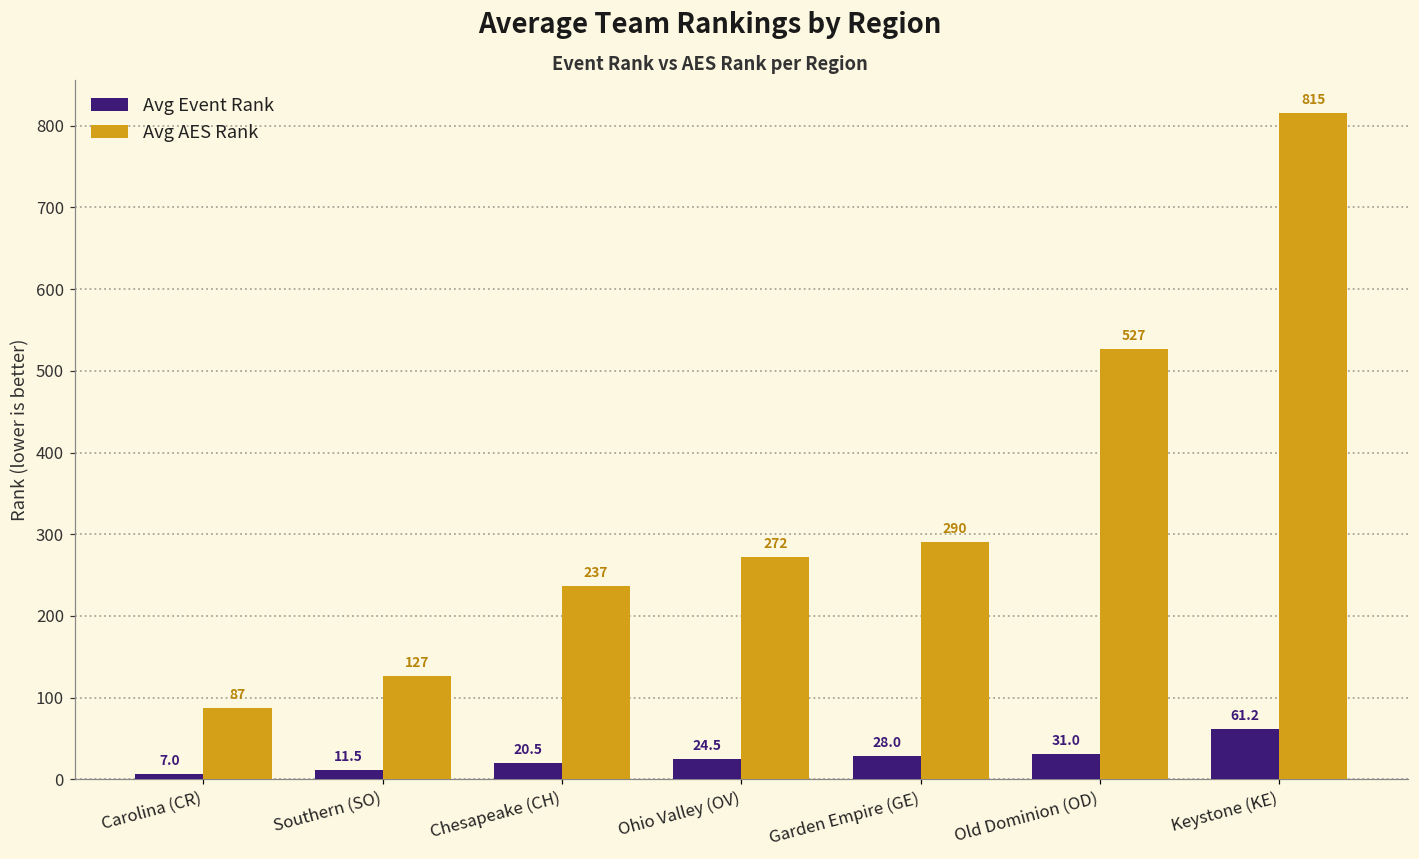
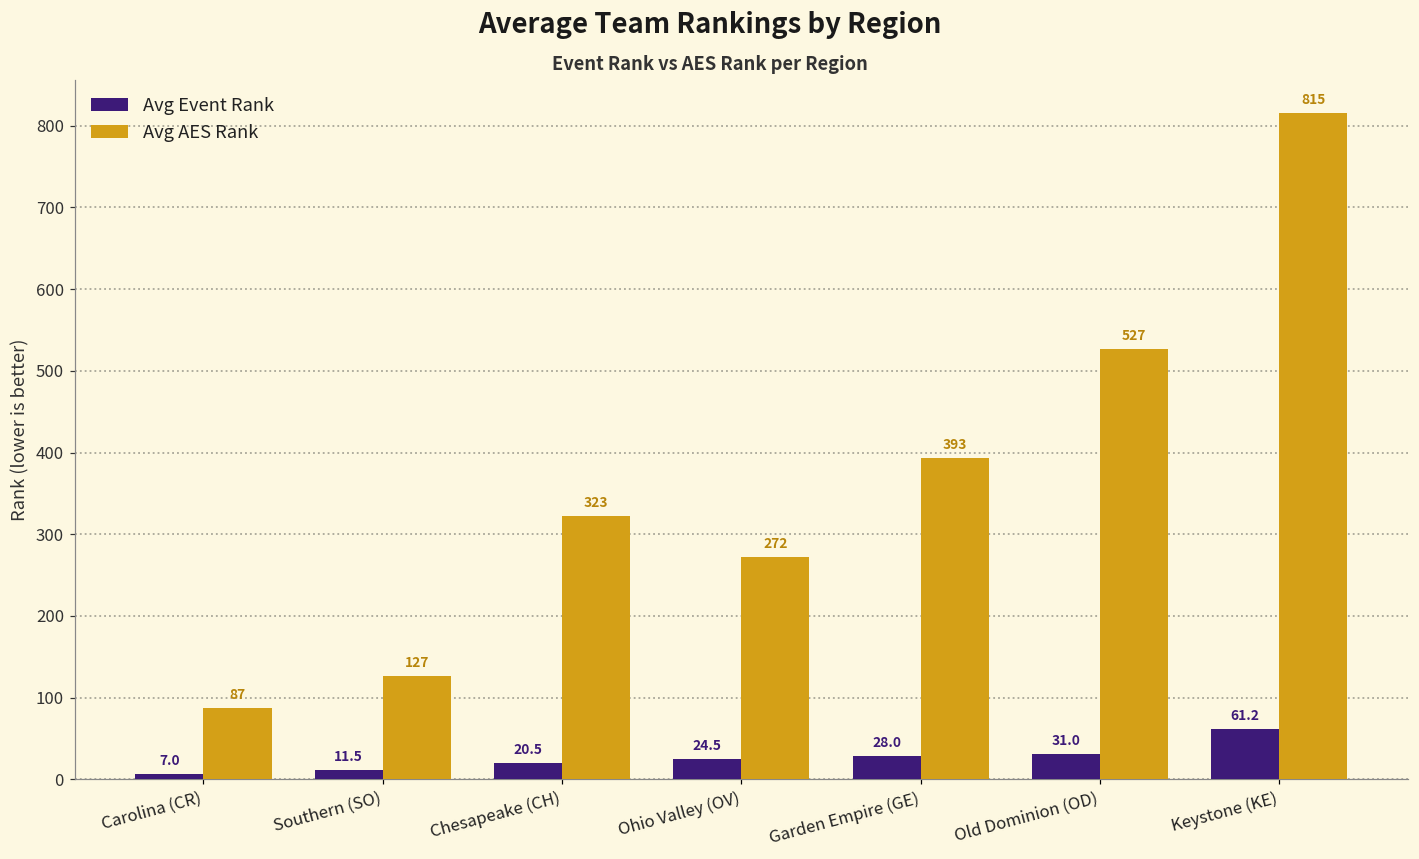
Avg AES Rank, Chesapeake (CH): 237 -> 323
Avg AES Rank, Garden Empire (GE): 290 -> 393
